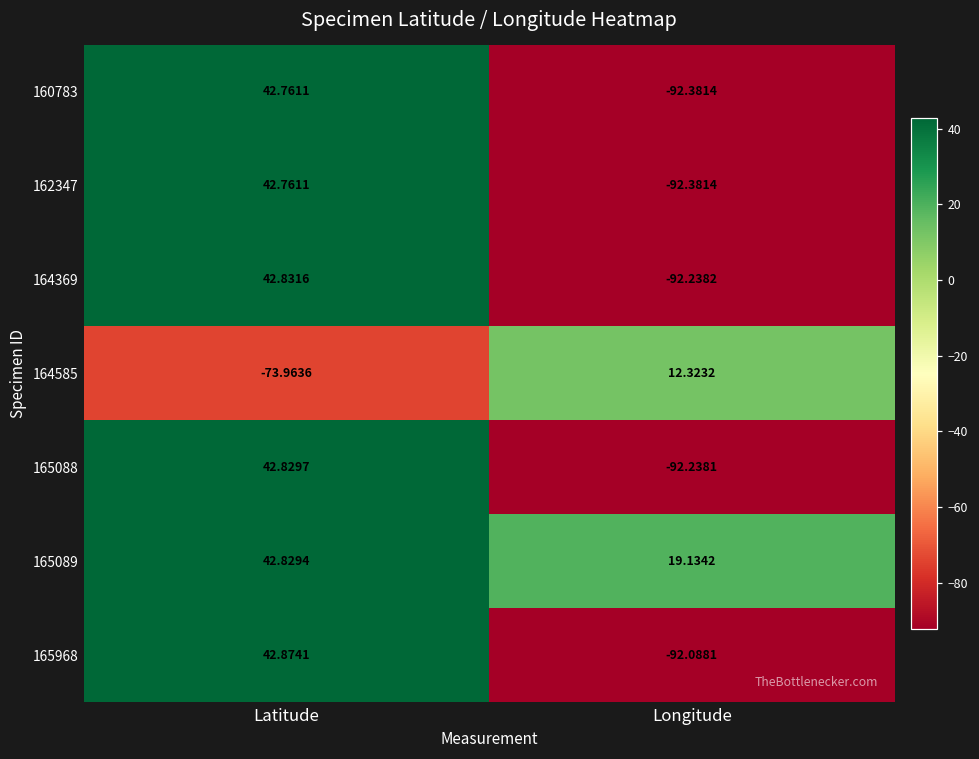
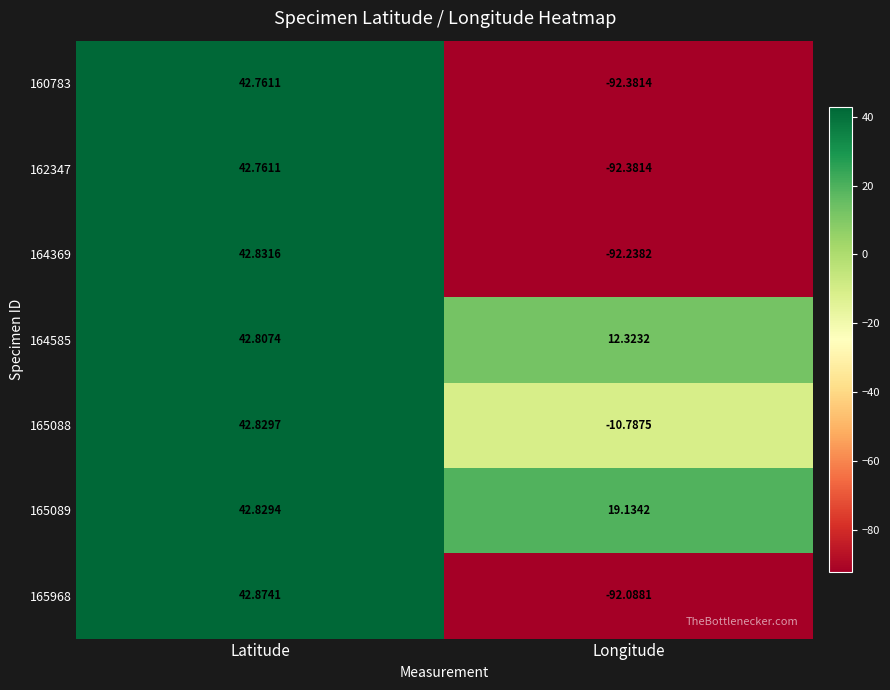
164585, Latitude: -73.9636 -> 42.8074
165088, Longitude: -92.2381 -> -10.7875
